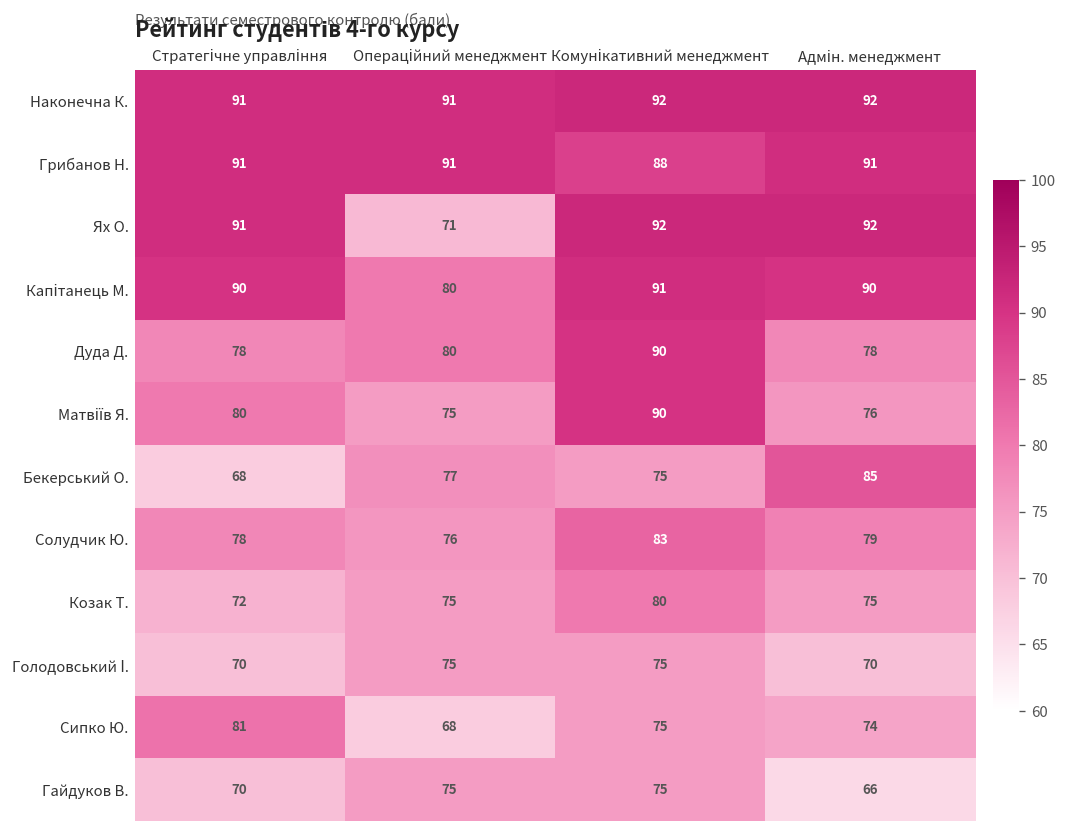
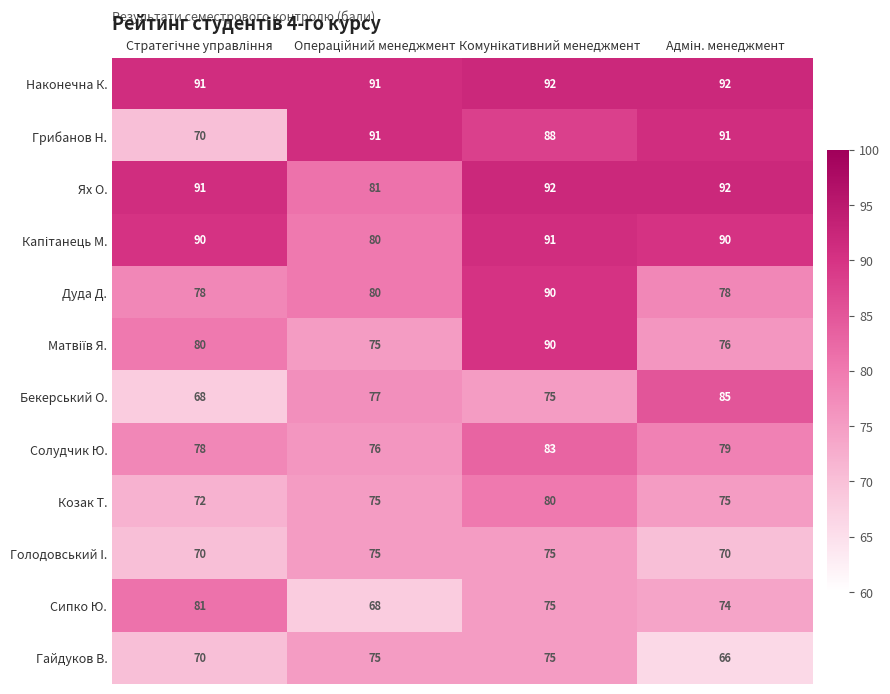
Грибанов Н., Стратегічне управління: 91 -> 70
Ях О., Операційний менеджмент: 71 -> 81
